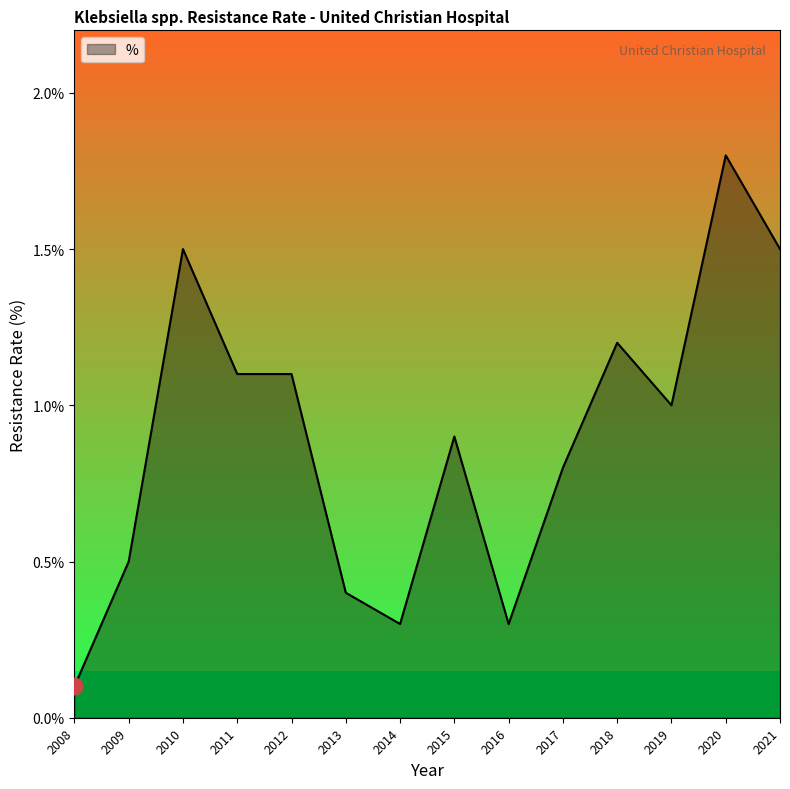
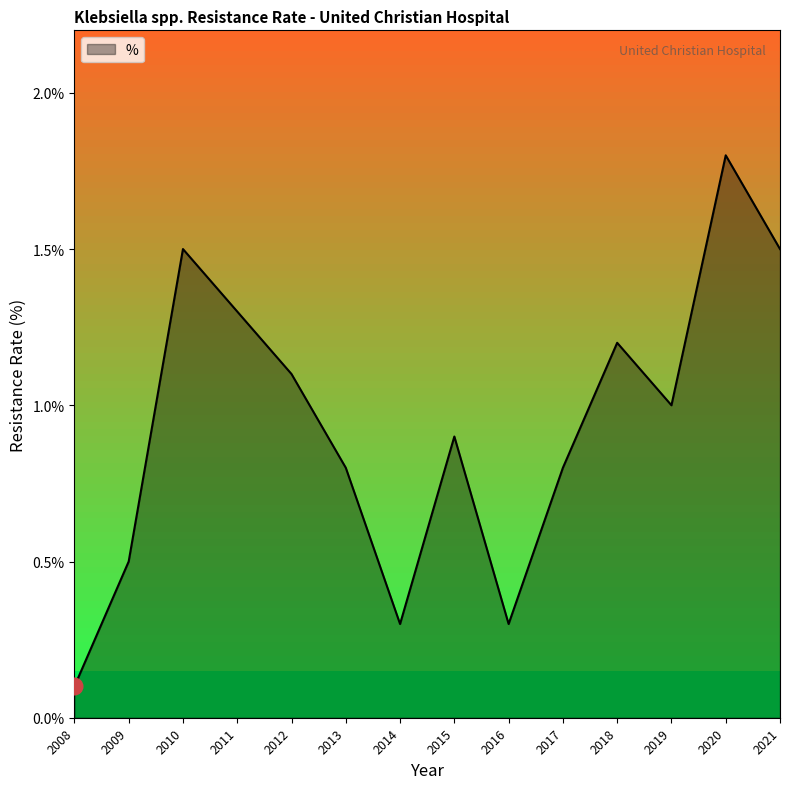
%, 2011: 1.1% -> 1.3%
%, 2013: 0.4% -> 0.8%
